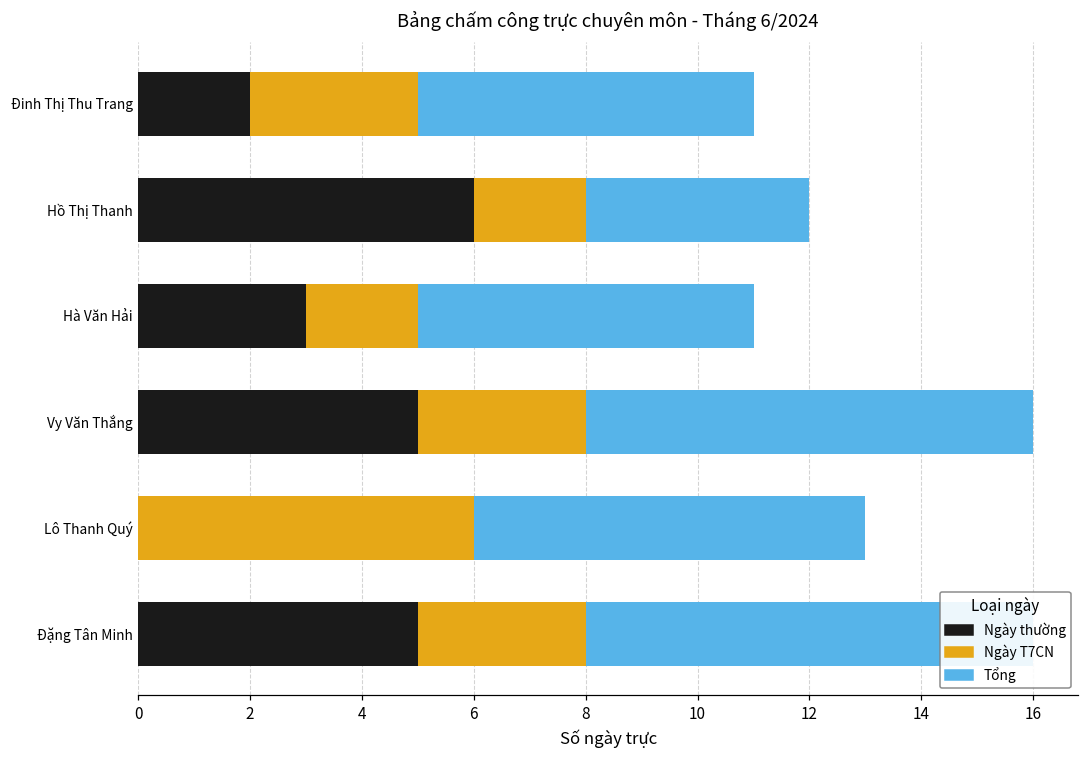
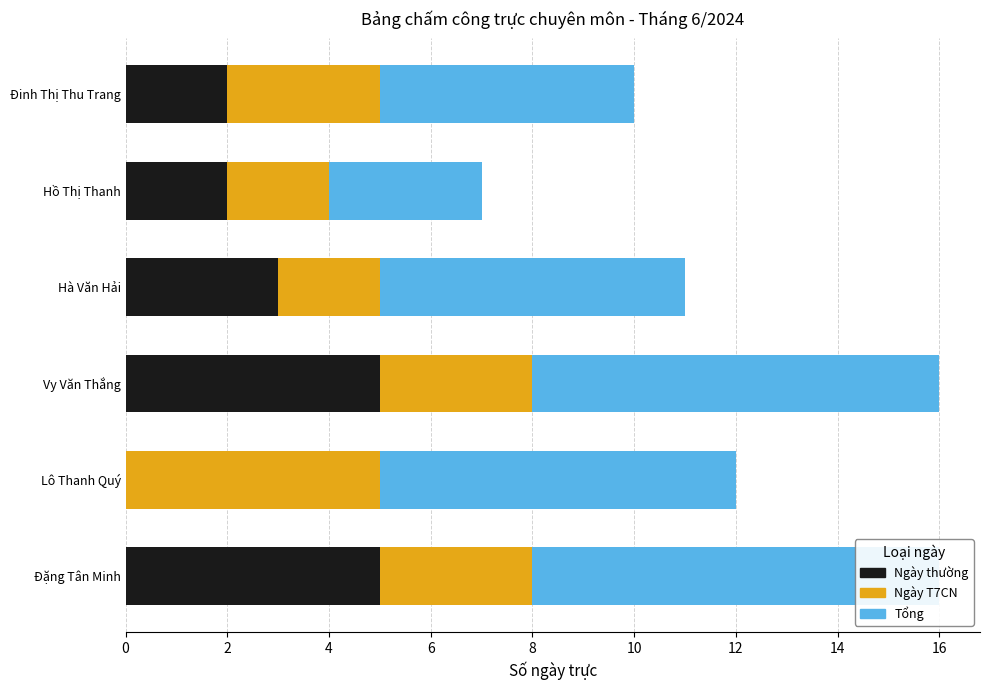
Tổng, Đinh Thị Thu Trang: 6 -> 5
Ngày thường, Hồ Thị Thanh: 6 -> 2
Tổng, Hồ Thị Thanh: 4 -> 3
Ngày T7CN, Lô Thanh Quý: 6 -> 5
